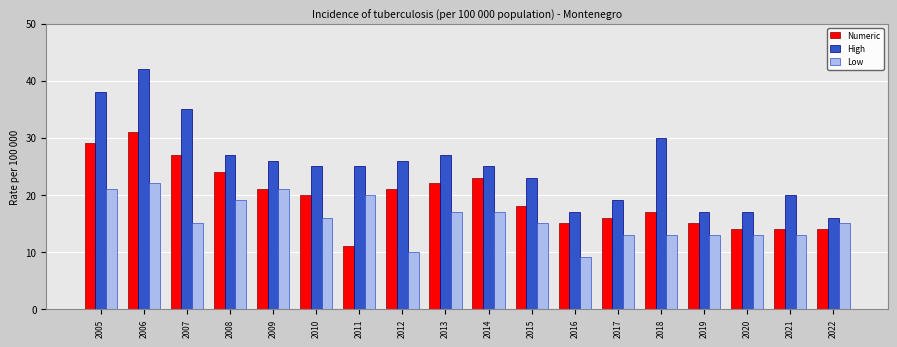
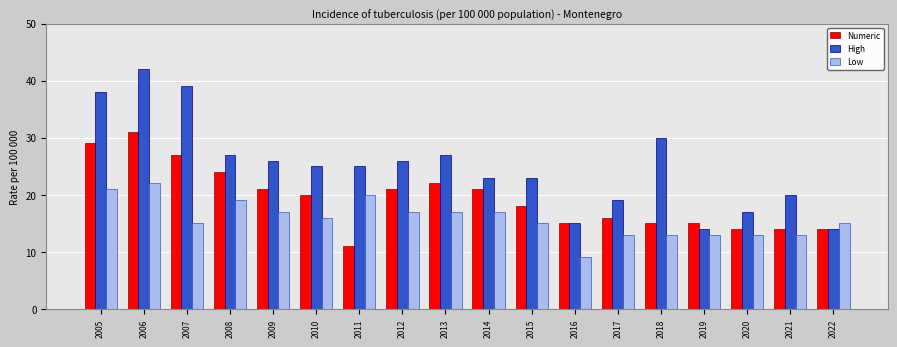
High, 2007: 35 -> 39
Low, 2009: 21 -> 17
Low, 2012: 10 -> 17
Numeric, 2014: 23 -> 21
High, 2014: 25 -> 23
High, 2016: 17 -> 15
Numeric, 2018: 17 -> 15
High, 2019: 17 -> 14
High, 2022: 16 -> 14
